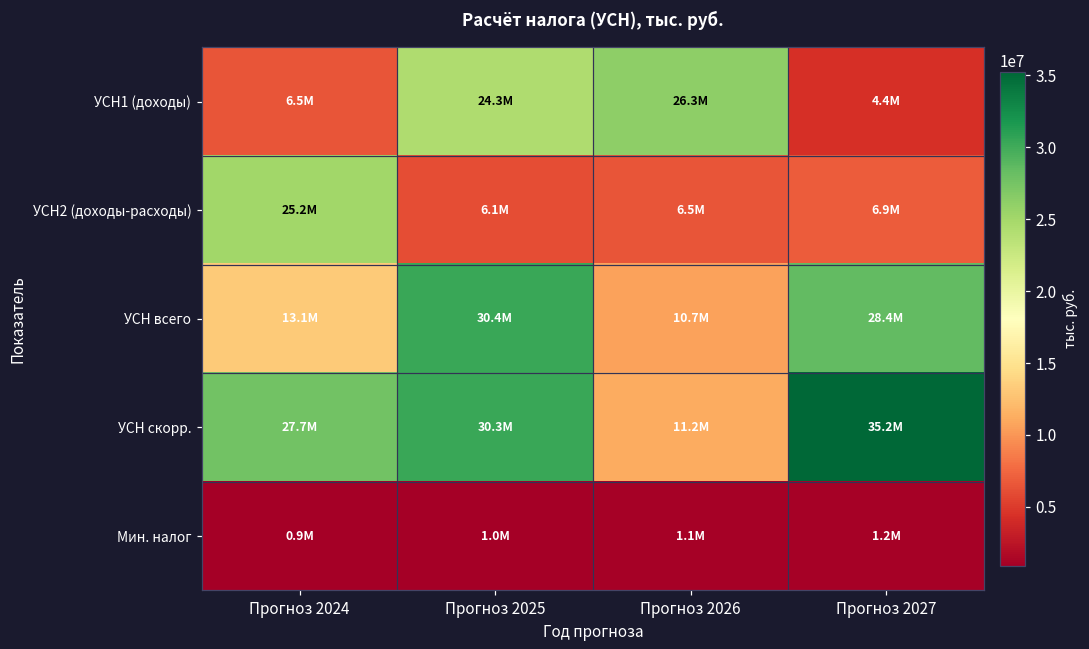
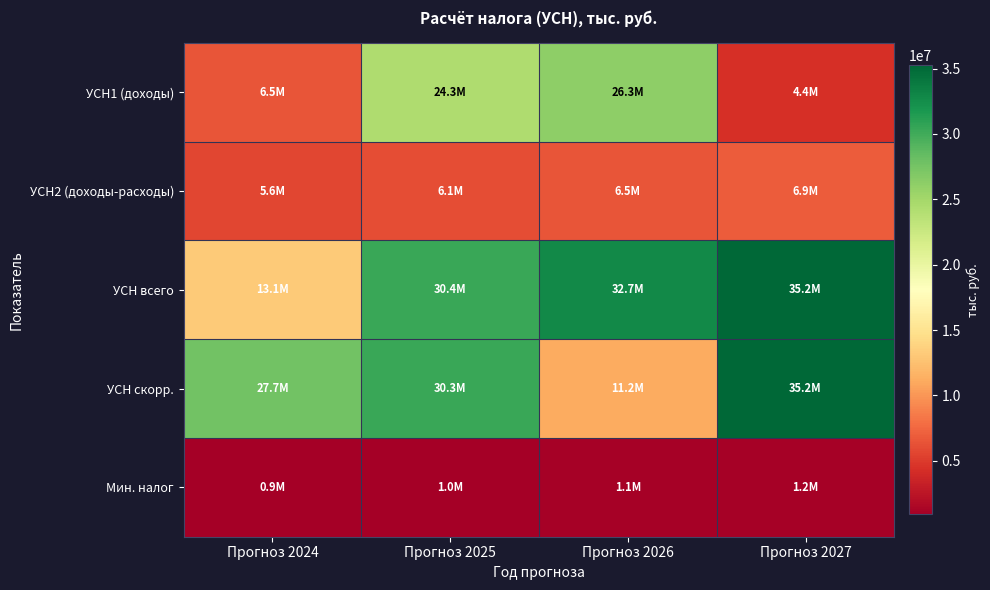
УСН2 (доходы-расходы), Прогноз 2024: 25.2M -> 5.6M
УСН всего, Прогноз 2026: 10.7M -> 32.7M
УСН всего, Прогноз 2027: 28.4M -> 35.2M
